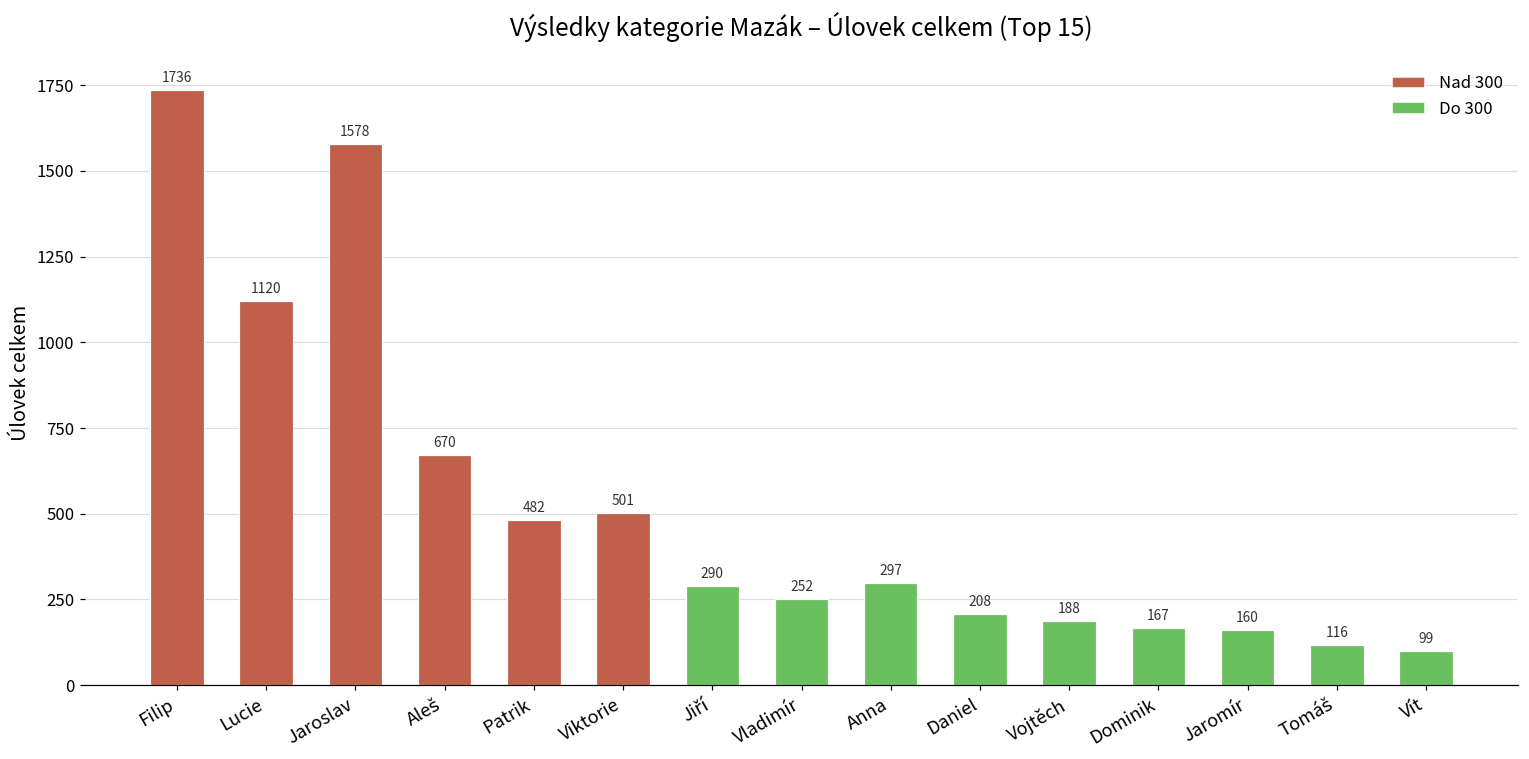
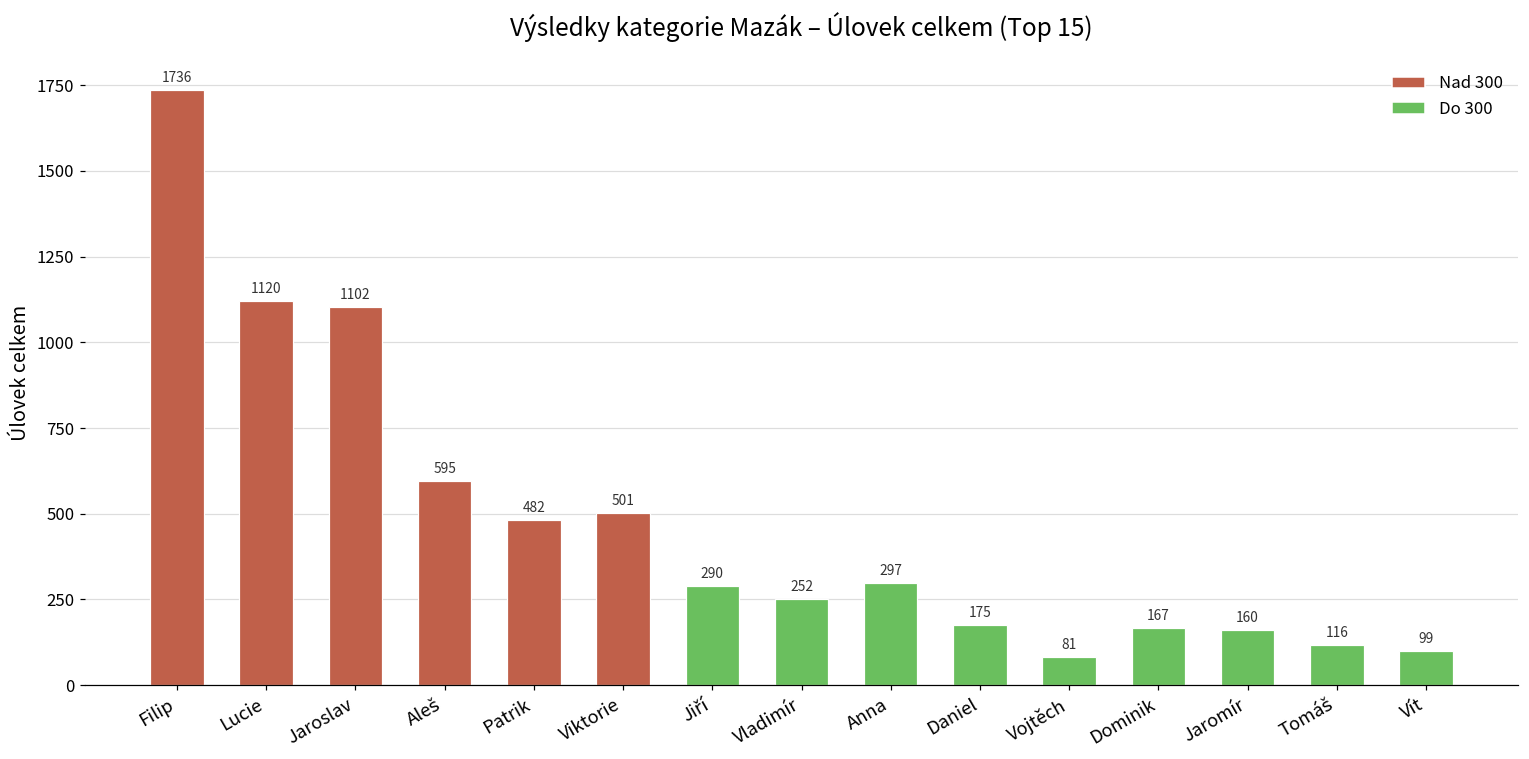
Jaroslav: 1578 -> 1102
Aleš: 670 -> 595
Daniel: 208 -> 175
Vojtěch: 188 -> 81
